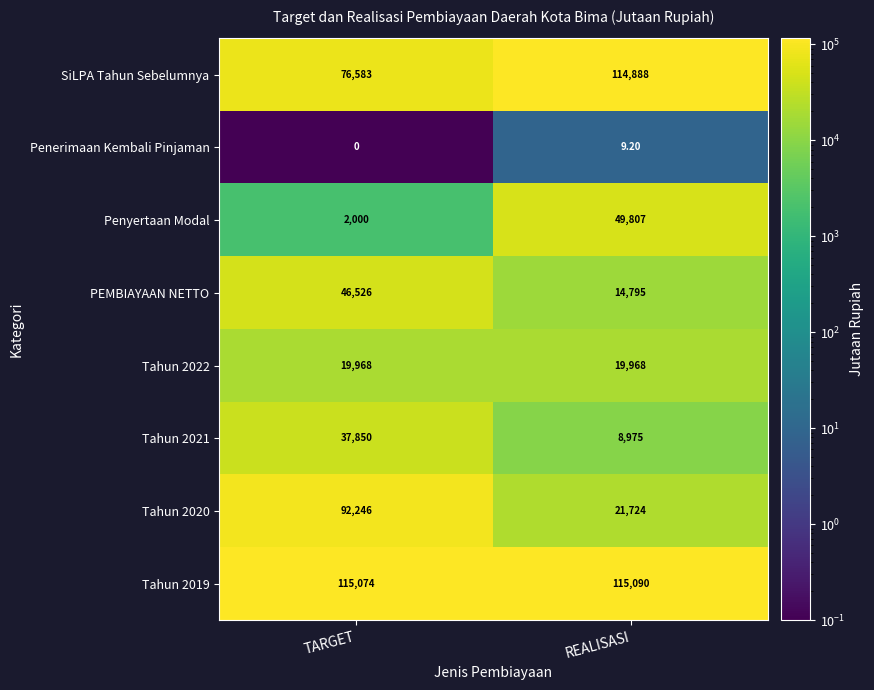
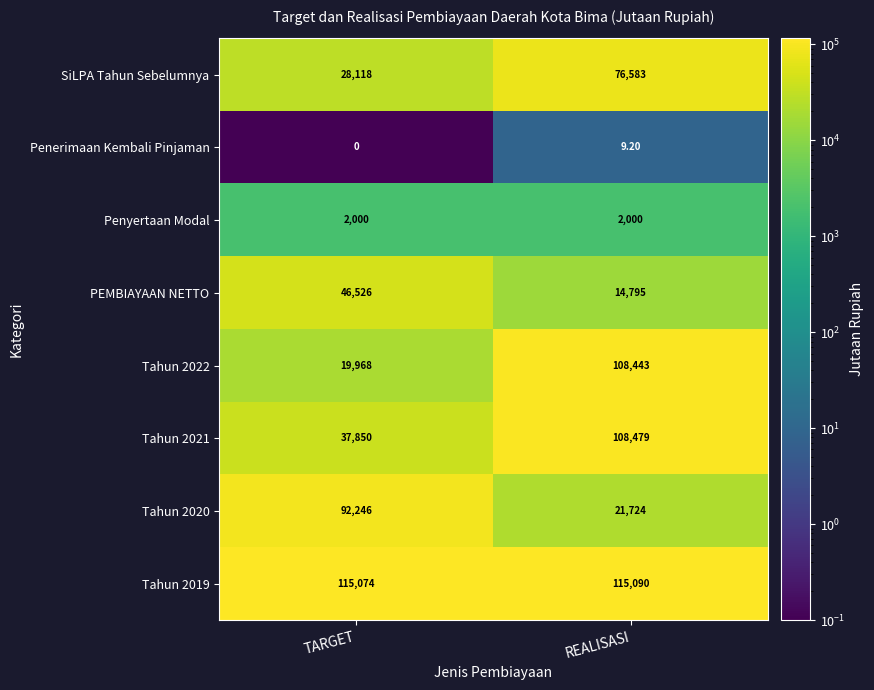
SiLPA Tahun Sebelumnya, TARGET: 76,583 -> 28,118
SiLPA Tahun Sebelumnya, REALISASI: 114,888 -> 76,583
Penyertaan Modal, REALISASI: 49,807 -> 2,000
Tahun 2022, REALISASI: 19,968 -> 108,443
Tahun 2021, REALISASI: 8,975 -> 108,479
